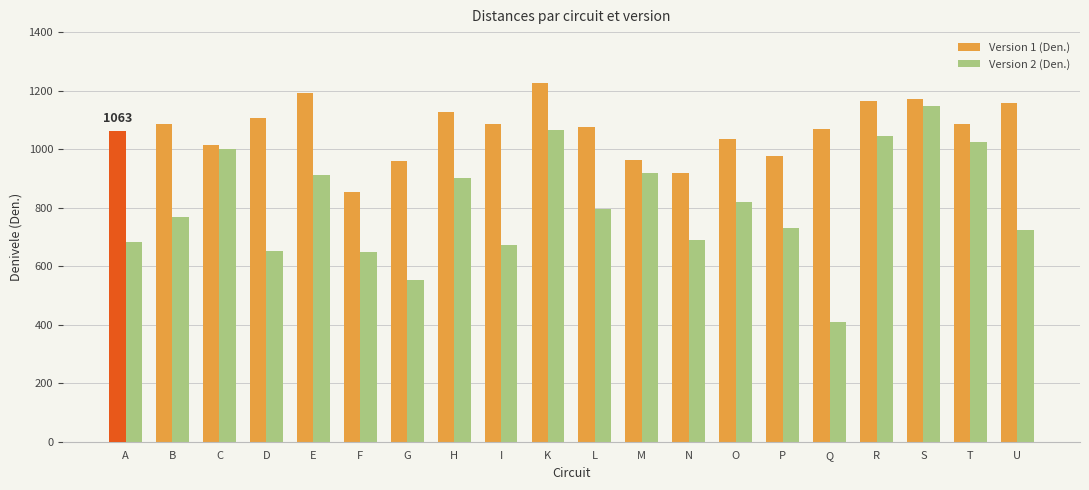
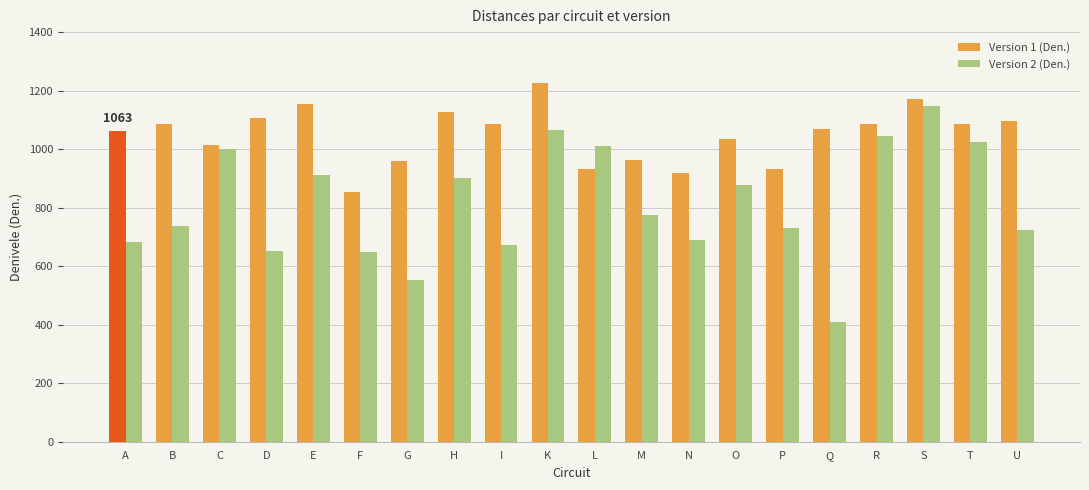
Version 2 (Den.), B: 770 -> 740
Version 1 (Den.), E: 1190 -> 1160
Version 1 (Den.), L: 1080 -> 930
Version 2 (Den.), L: 800 -> 1010
Version 2 (Den.), M: 920 -> 770
Version 2 (Den.), O: 820 -> 880
Version 1 (Den.), P: 980 -> 930
Version 1 (Den.), R: 1170 -> 1090
Version 1 (Den.), U: 1160 -> 1100
